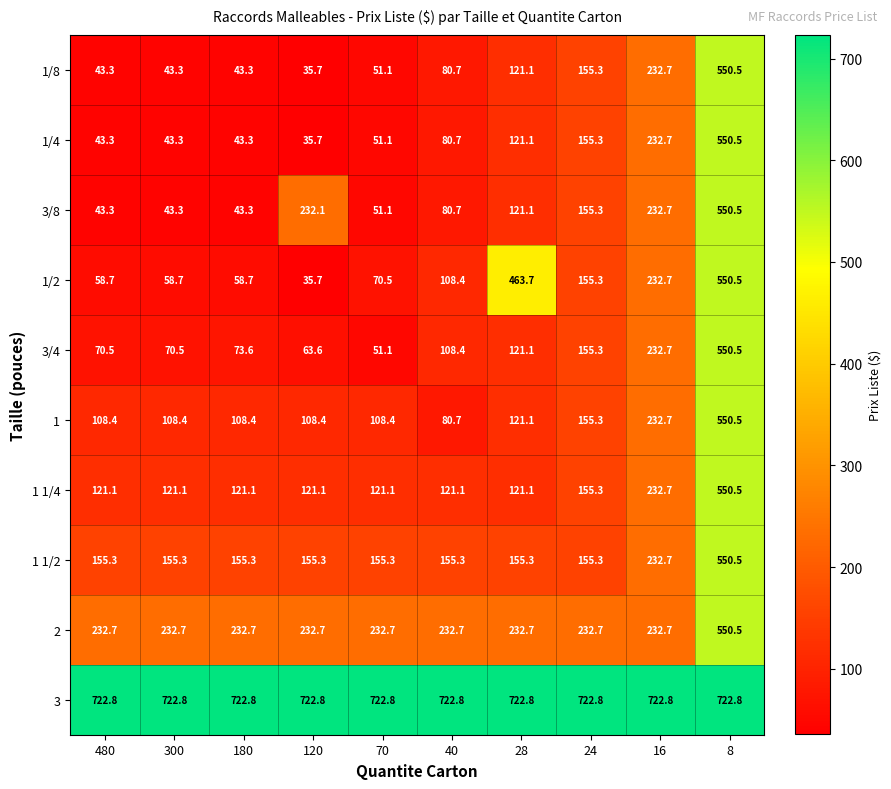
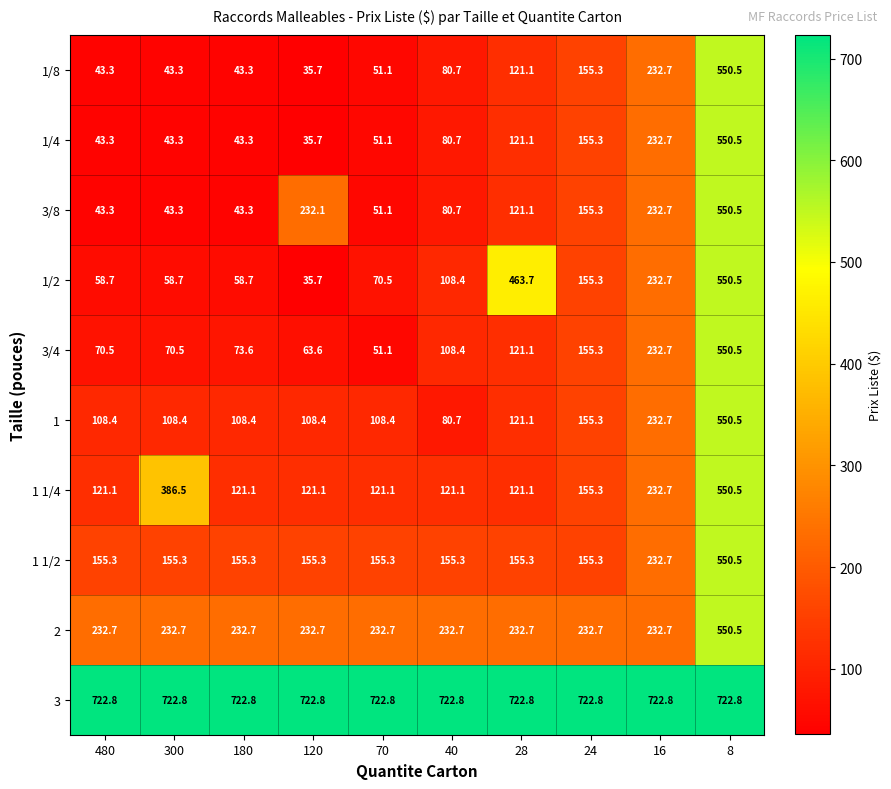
1 1/4, 300: 121.1 -> 386.5
